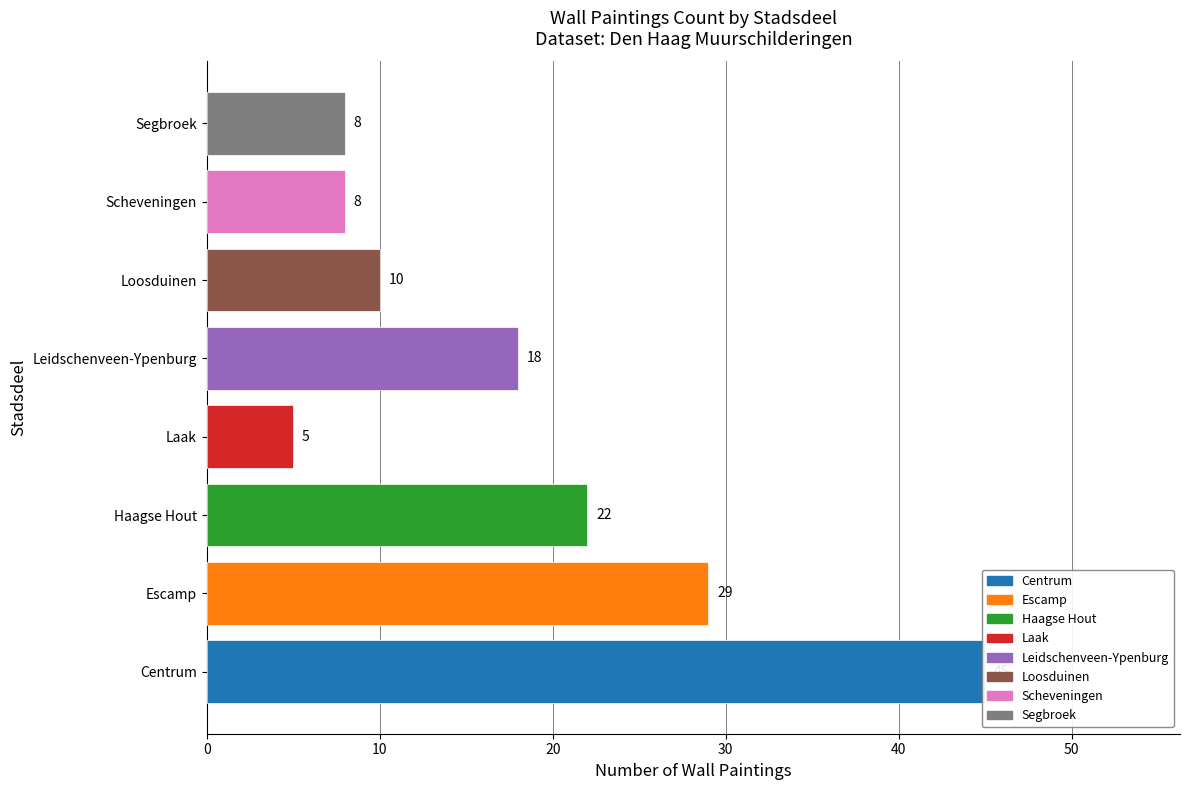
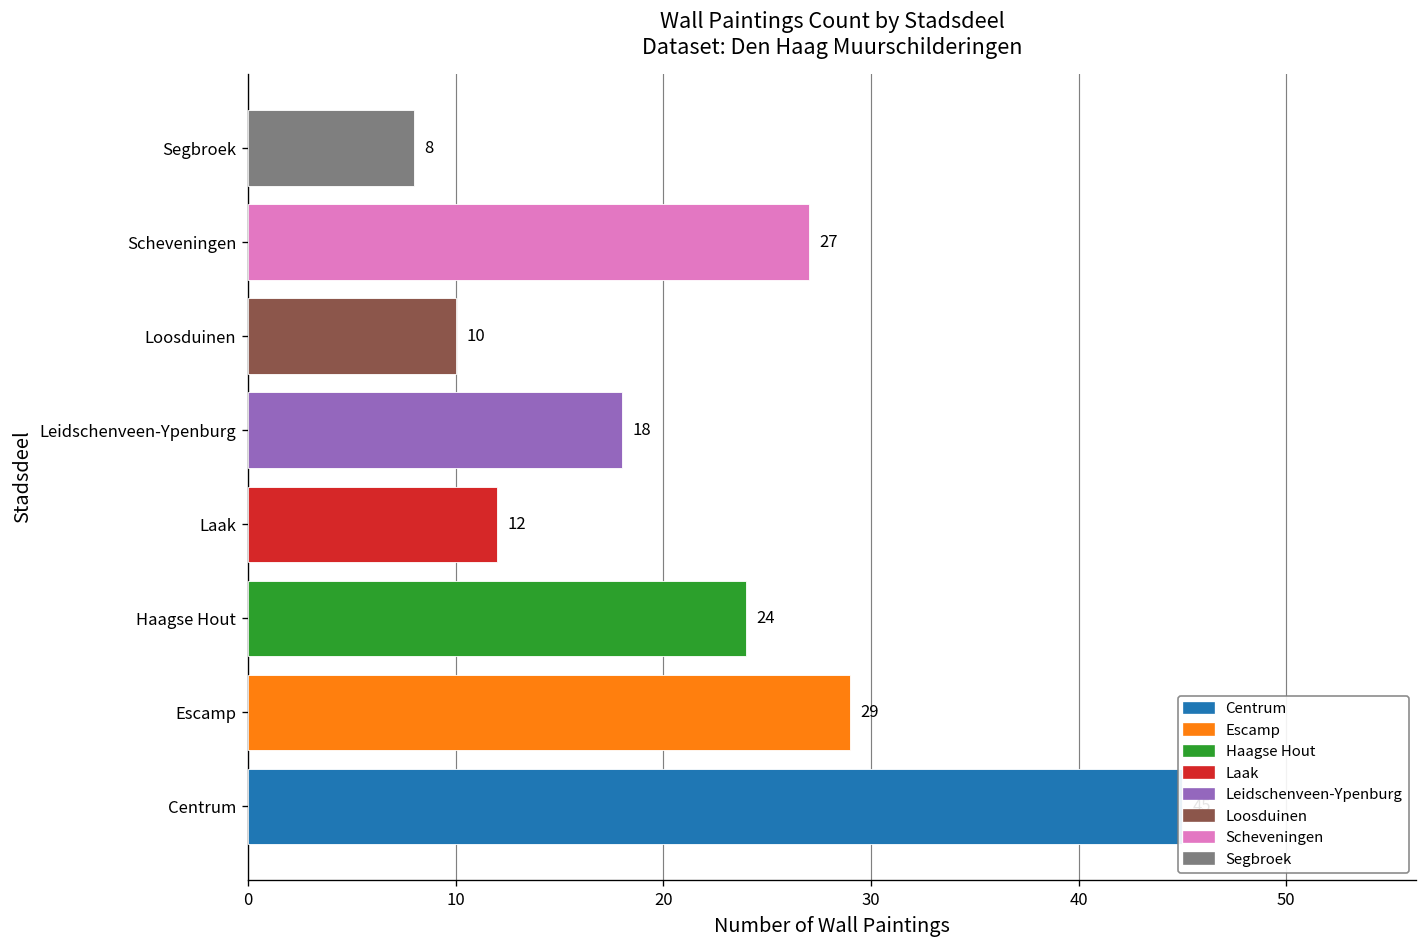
Scheveningen: 8 -> 27
Laak: 5 -> 12
Haagse Hout: 22 -> 24
